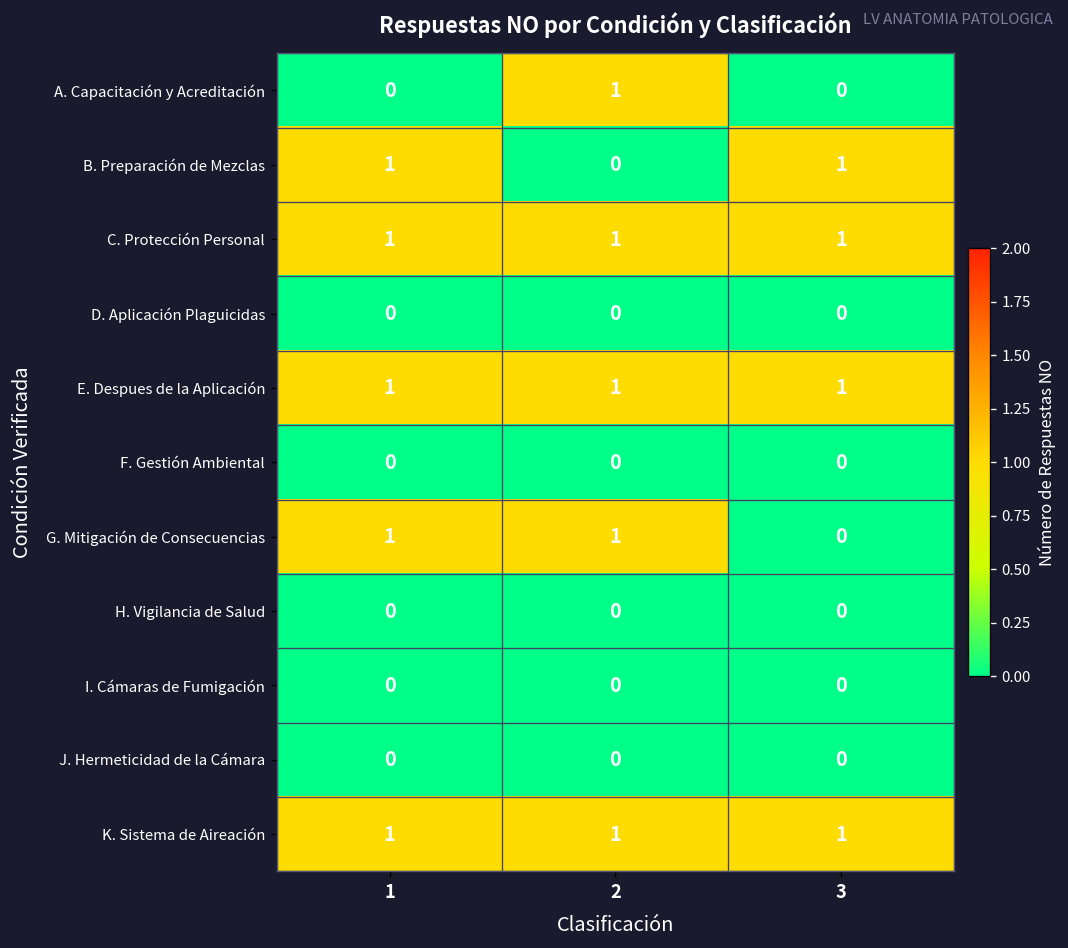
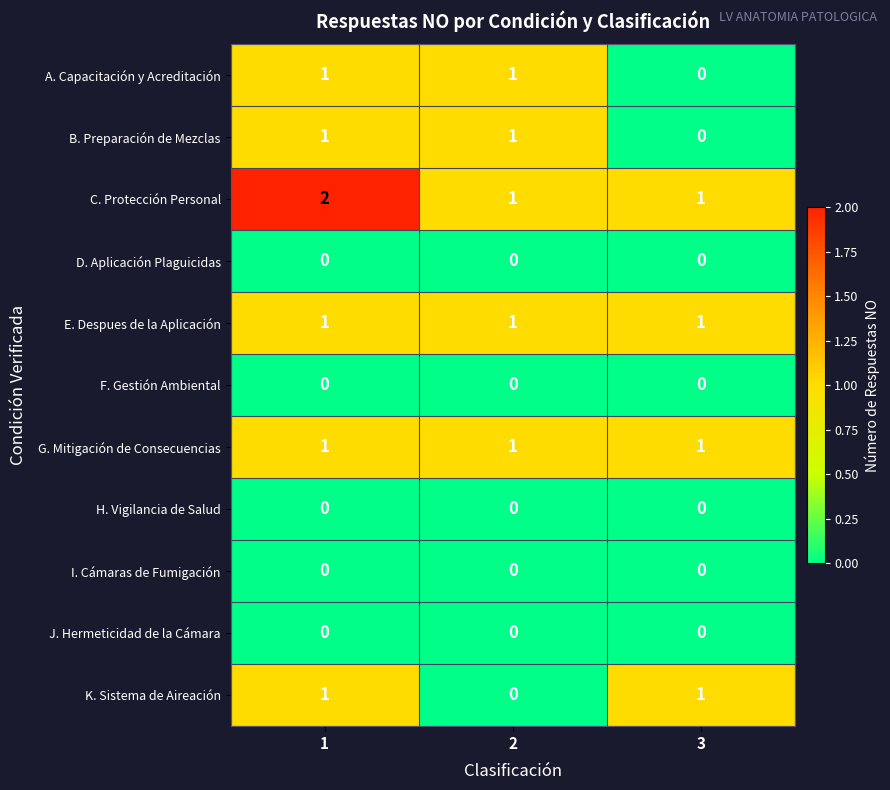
A. Capacitación y Acreditación, 1: 0 -> 1
B. Preparación de Mezclas, 2: 0 -> 1
B. Preparación de Mezclas, 3: 1 -> 0
C. Protección Personal, 1: 1 -> 2
G. Mitigación de Consecuencias, 3: 0 -> 1
K. Sistema de Aireación, 2: 1 -> 0
